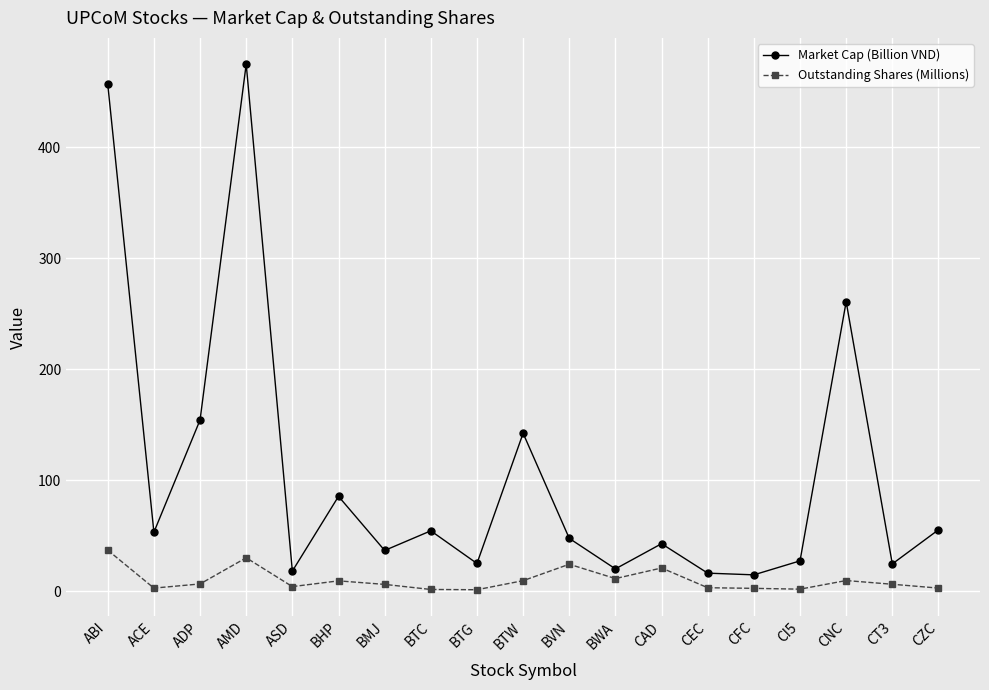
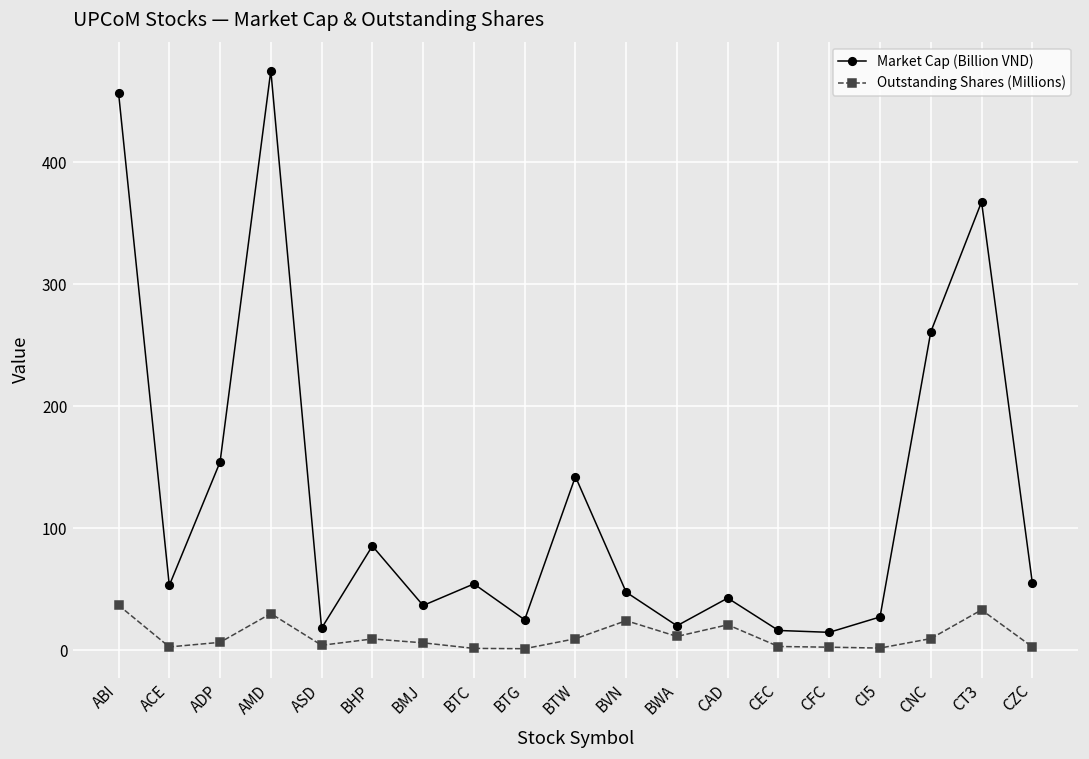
Market Cap (Billion VND), CT3: 24 -> 367
Outstanding Shares (Millions), CT3: 6 -> 33
